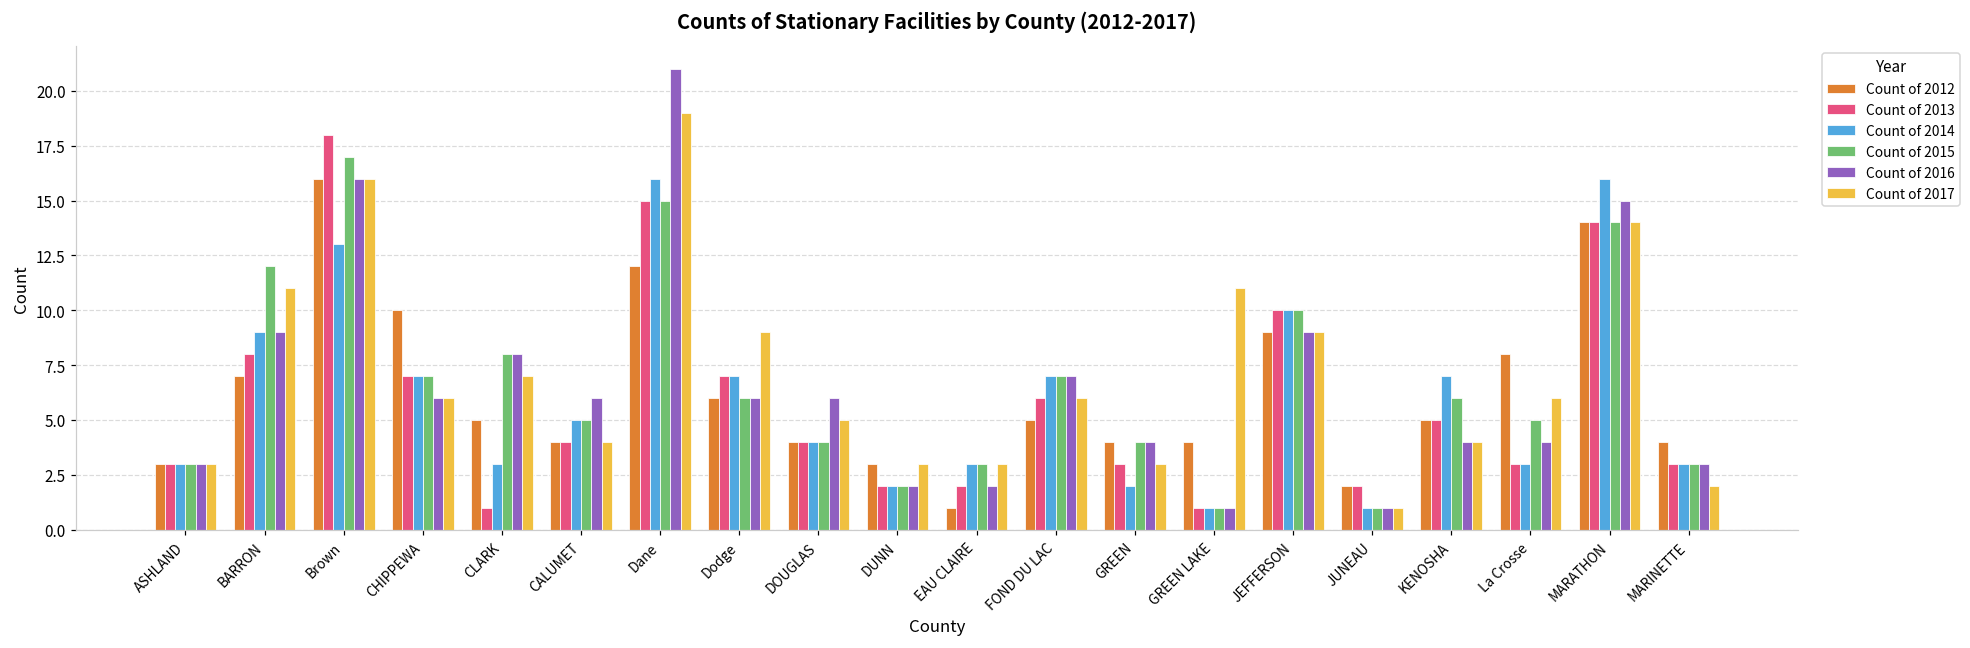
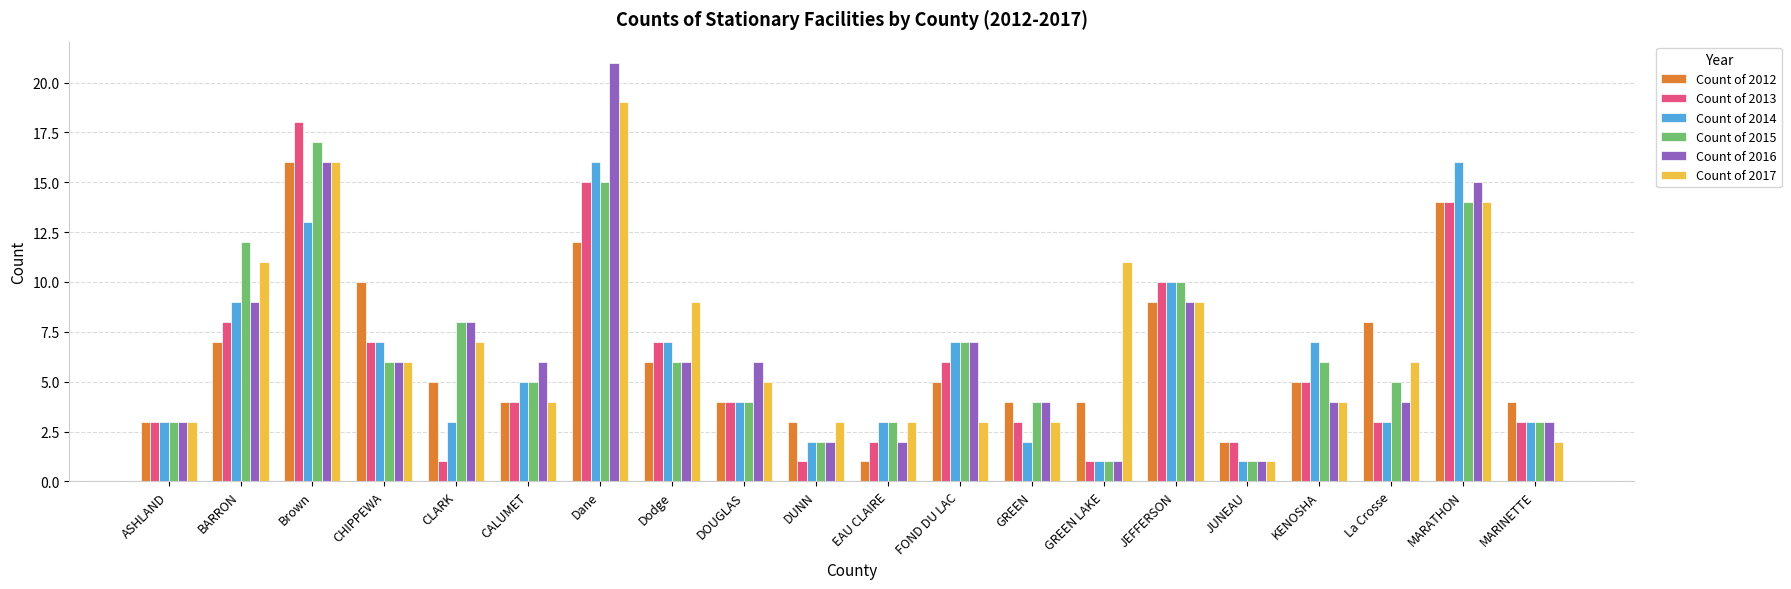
Count of 2015, CHIPPEWA: 7 -> 6
Count of 2013, DUNN: 2 -> 1
Count of 2017, FOND DU LAC: 6 -> 3
